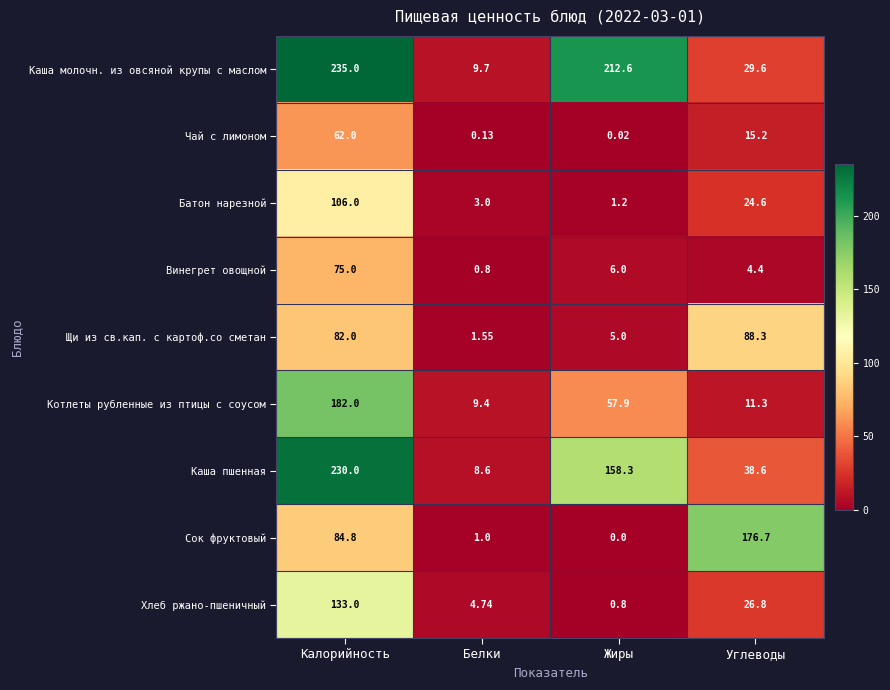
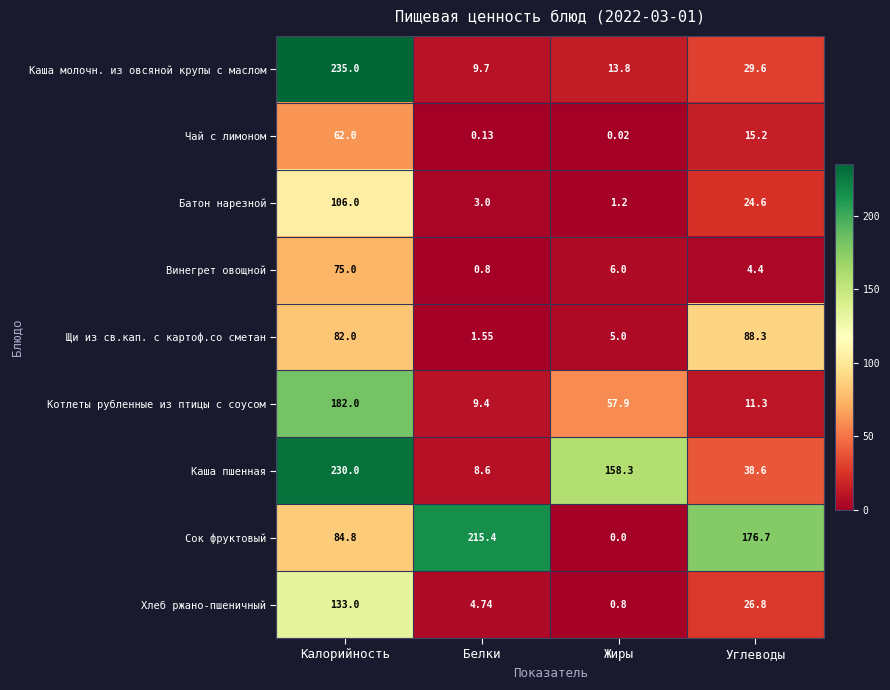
Каша молочн. из овсяной крупы с маслом, Жиры: 212.6 -> 13.8
Сок фруктовый, Белки: 1.0 -> 215.4
